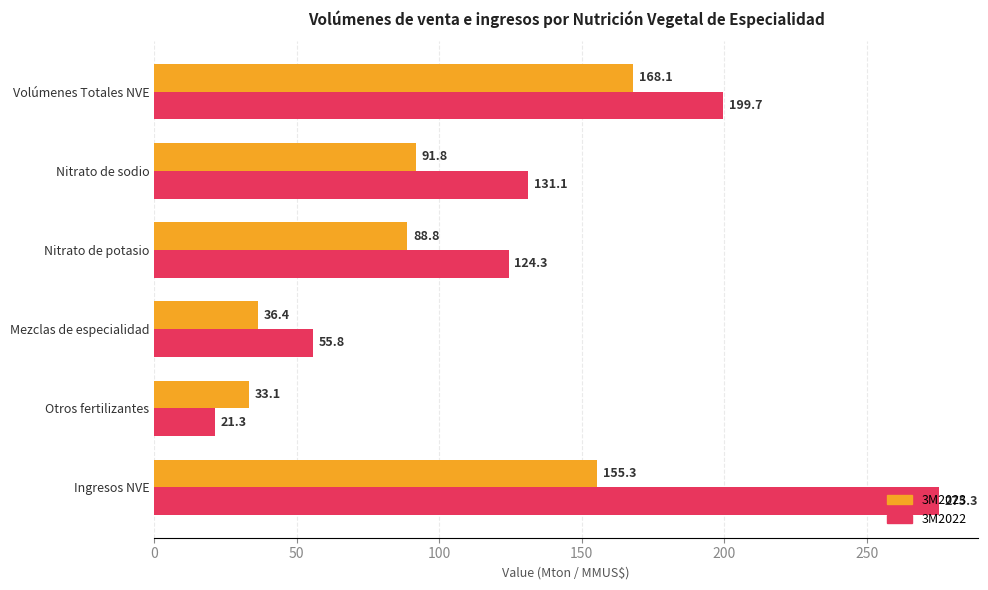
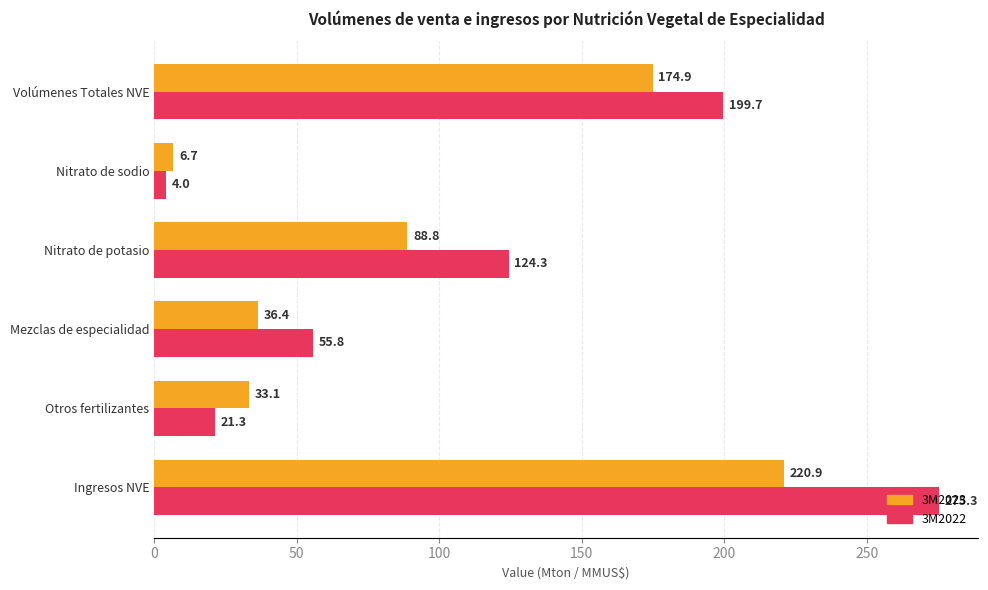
3M2023, Volúmenes Totales NVE: 168.1 -> 174.9
3M2023, Nitrato de sodio: 91.8 -> 6.7
3M2022, Nitrato de sodio: 131.1 -> 4.0
3M2023, Ingresos NVE: 155.3 -> 220.9
